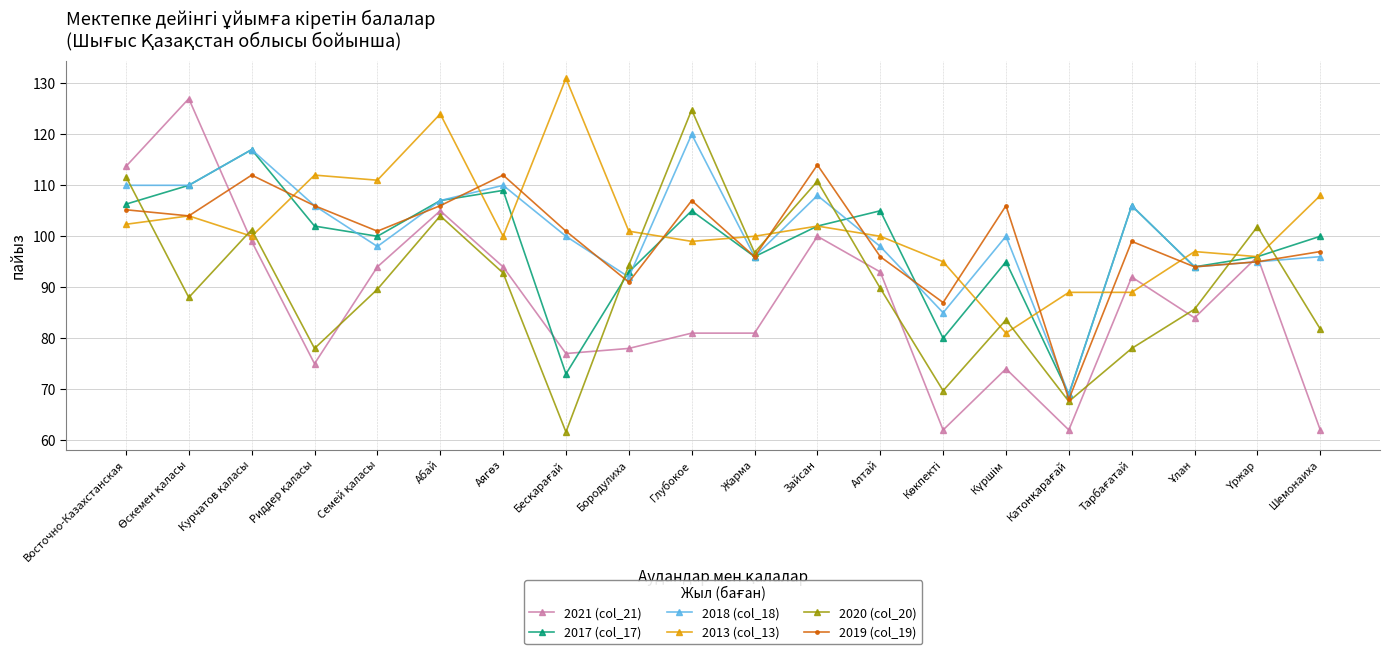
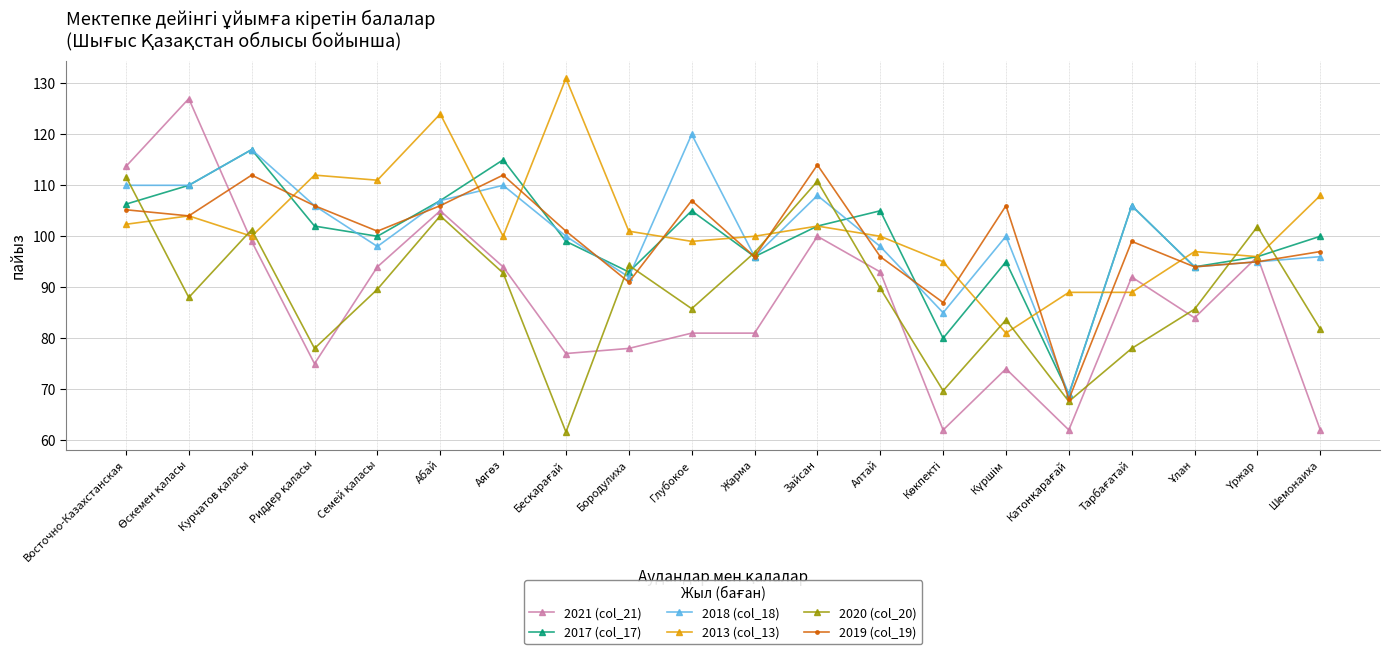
2017 (col_17), Аягөз: 109 -> 115
2017 (col_17), Бесқарағай: 73 -> 99
2020 (col_20), Глубокое: 125 -> 86
